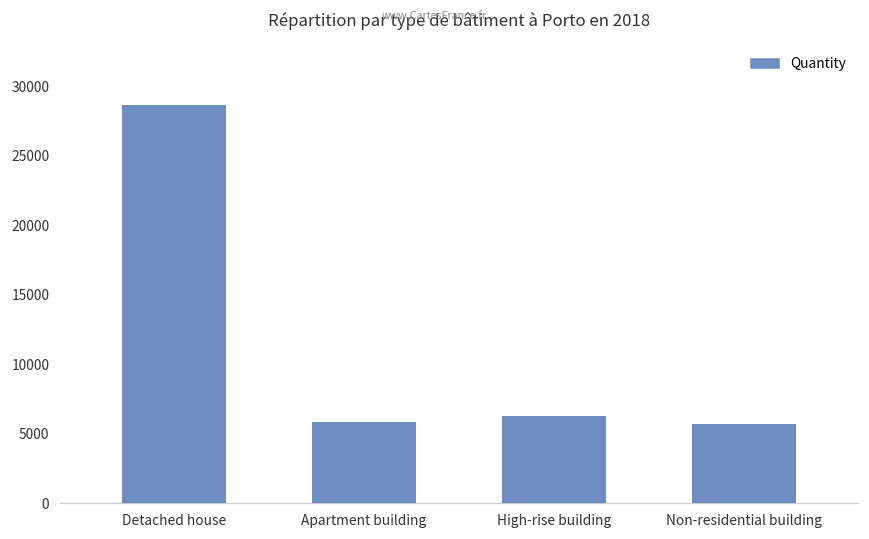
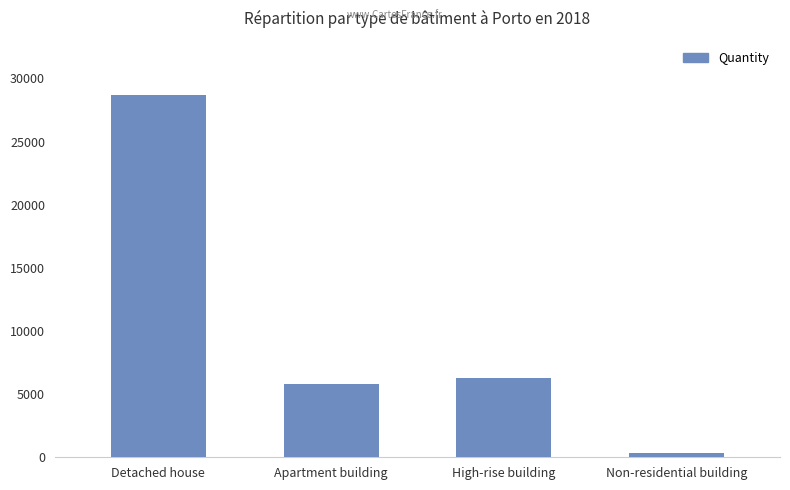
Non-residential building: 5700 -> 300
